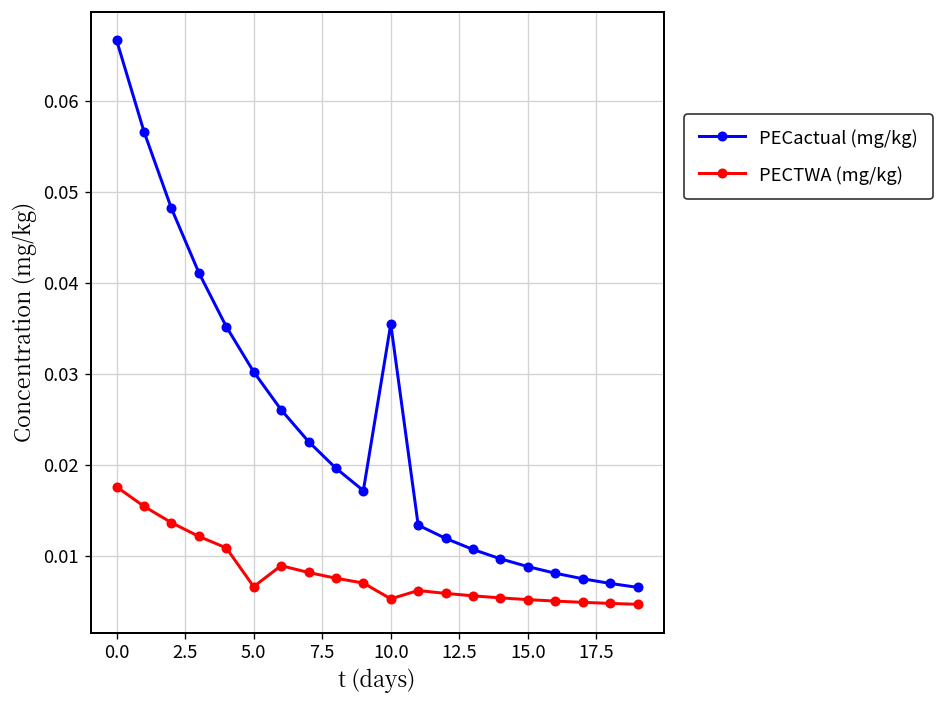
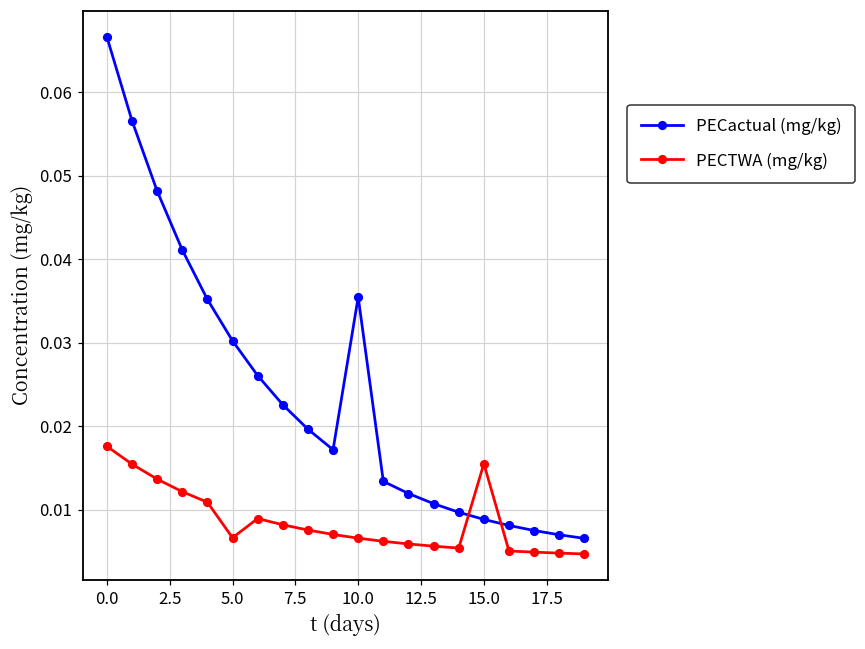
PECTWA (mg/kg), 10.0: 0.005 -> 0.007
PECTWA (mg/kg), 15.0: 0.005 -> 0.016
